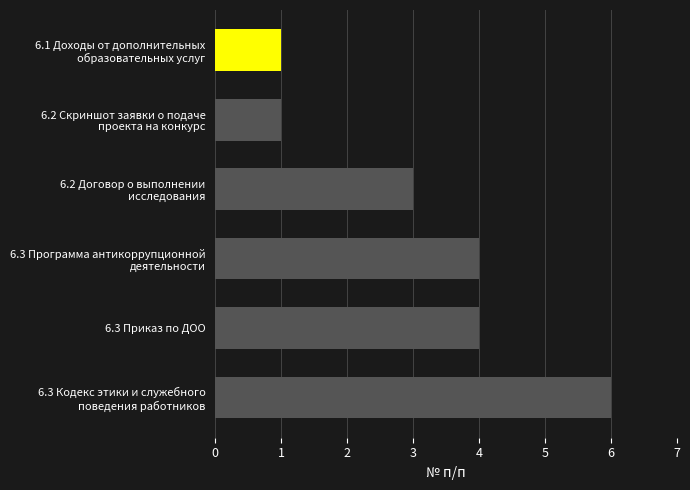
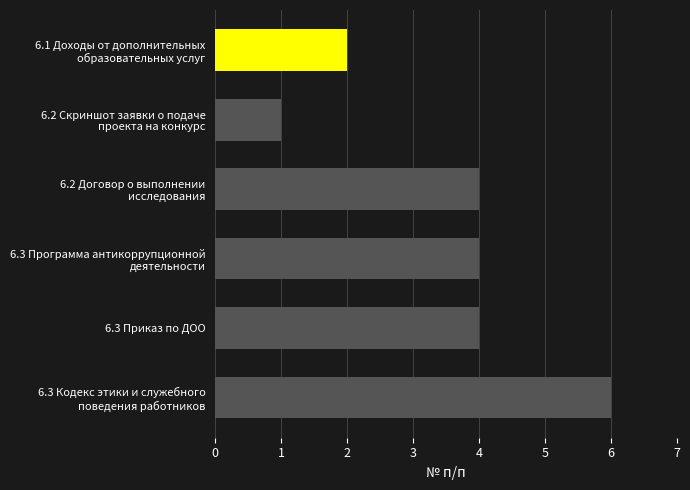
6.1 Доходы от дополнительных образовательных услуг: 1 -> 2
6.2 Договор о выполнении исследования: 3 -> 4
